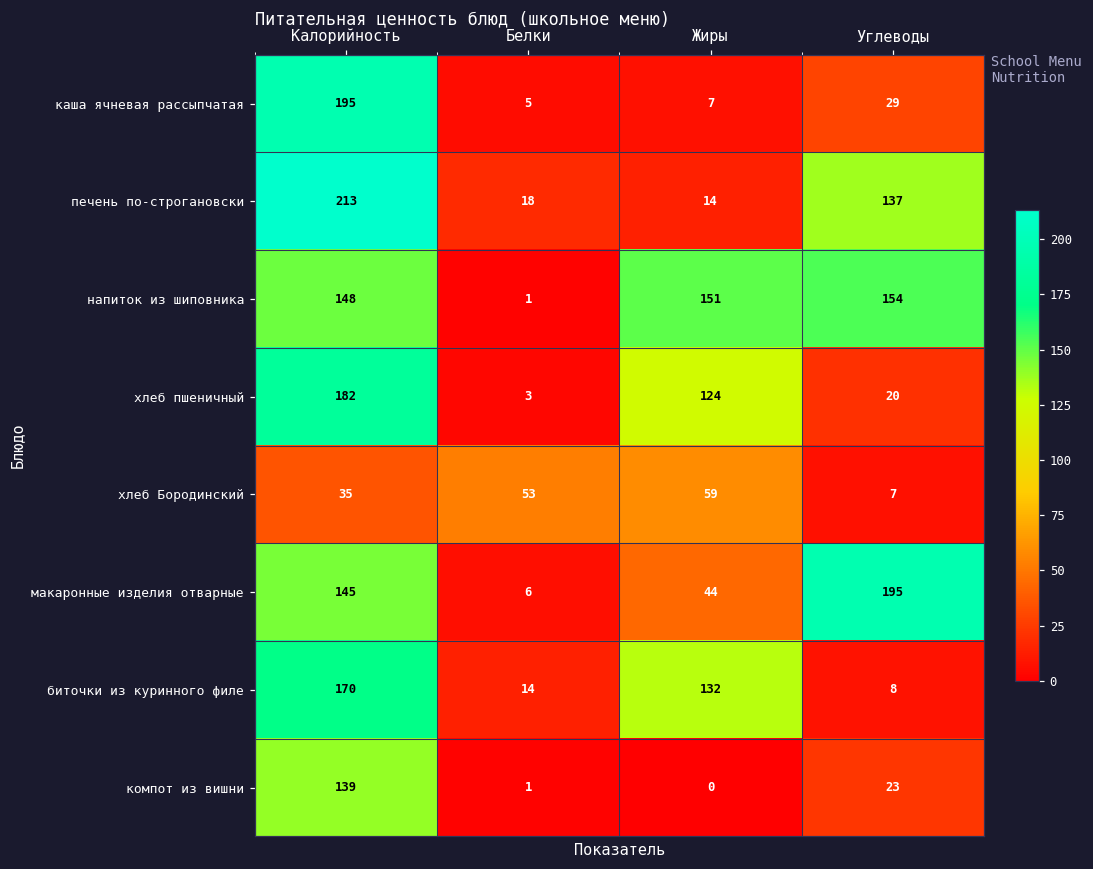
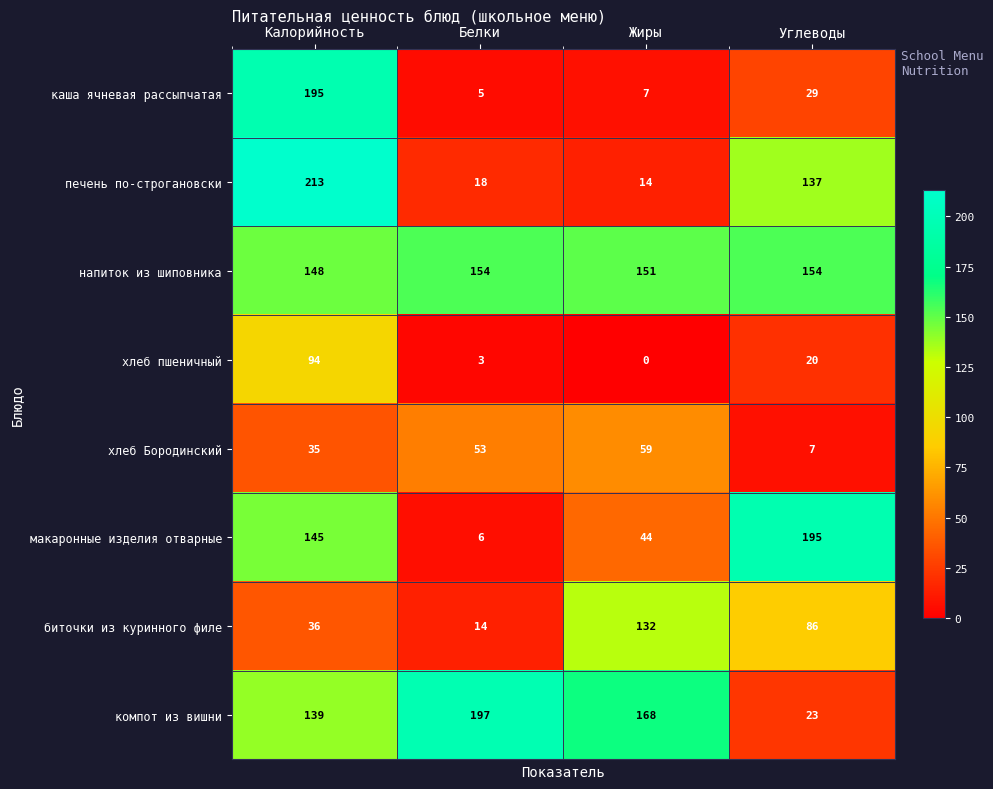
напиток из шиповника, Белки: 1 -> 154
хлеб пшеничный, Калорийность: 182 -> 94
хлеб пшеничный, Жиры: 124 -> 0
биточки из куринного филе, Калорийность: 170 -> 36
биточки из куринного филе, Углеводы: 8 -> 86
компот из вишни, Белки: 1 -> 197
компот из вишни, Жиры: 0 -> 168
